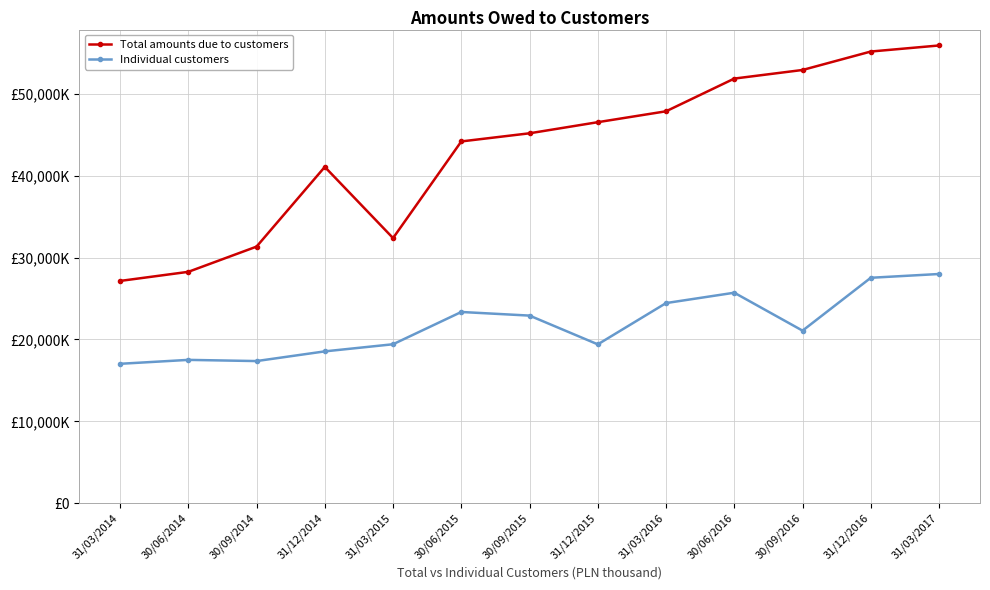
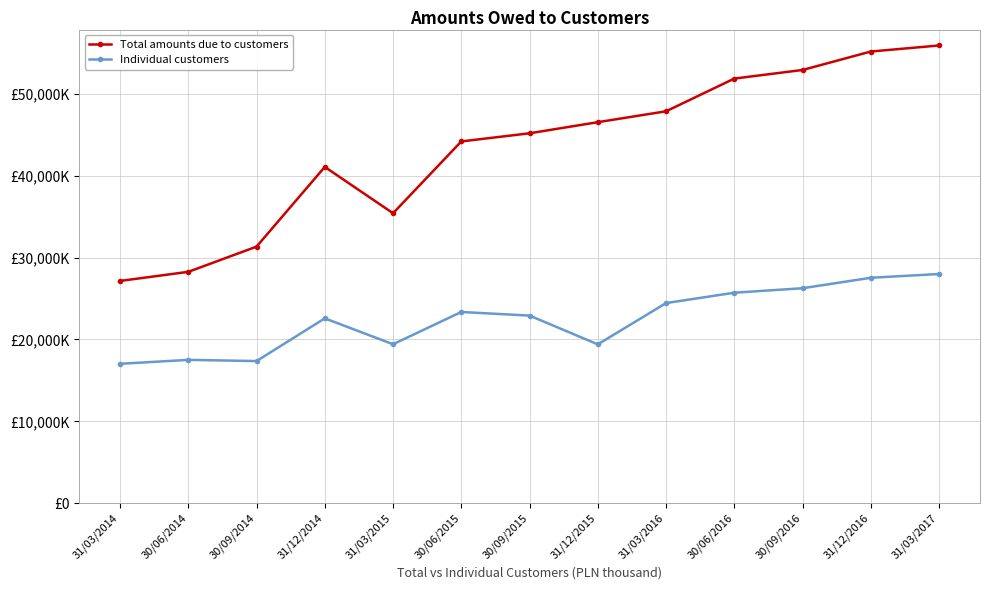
Individual customers, 31/12/2014: £19,000,000 -> £23,000,000
Total amounts due to customers, 31/03/2015: £32,000,000 -> £35,000,000
Individual customers, 30/09/2016: £21,000,000 -> £26,000,000
